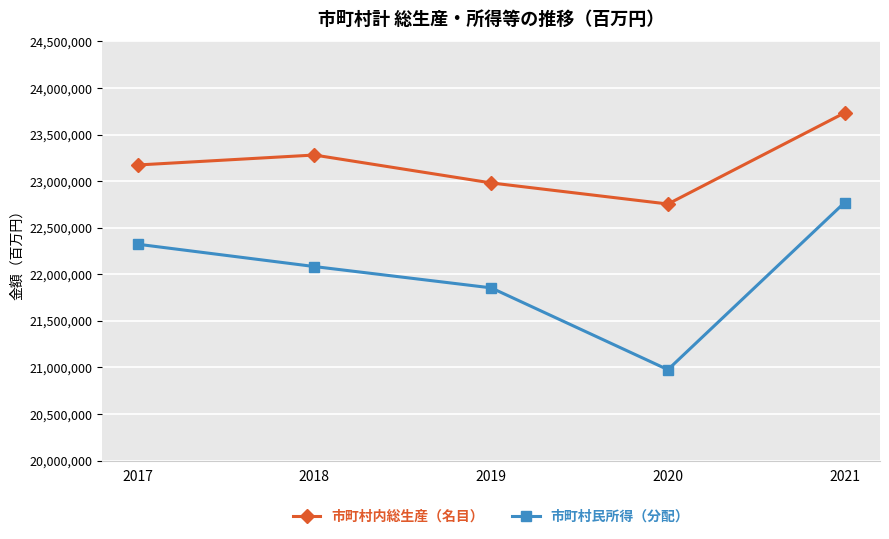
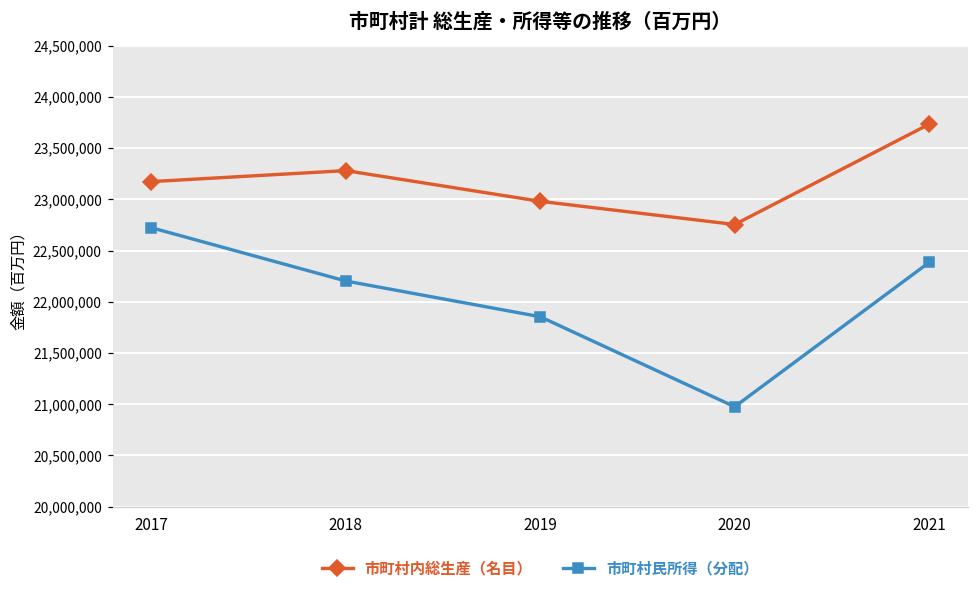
市町村民所得（分配）, 2017: 22,300,000 -> 22,700,000
市町村民所得（分配）, 2018: 22,100,000 -> 22,200,000
市町村民所得（分配）, 2021: 22,800,000 -> 22,400,000
